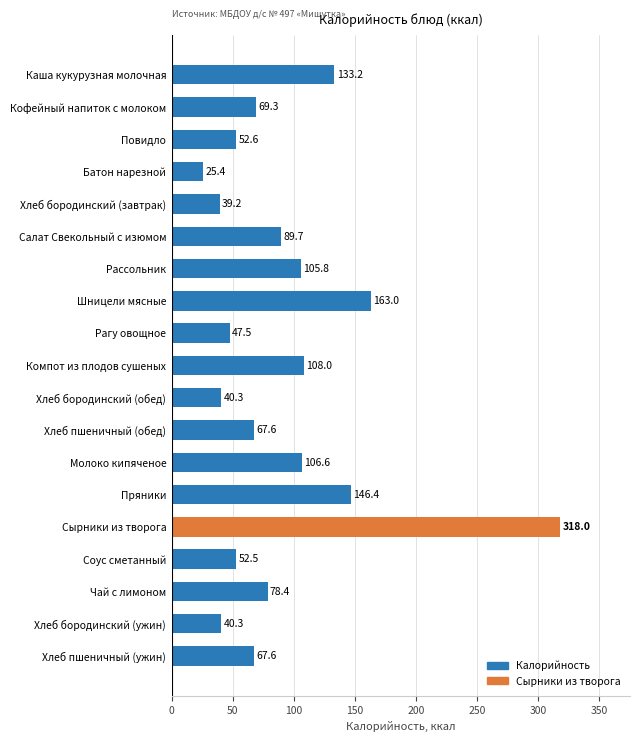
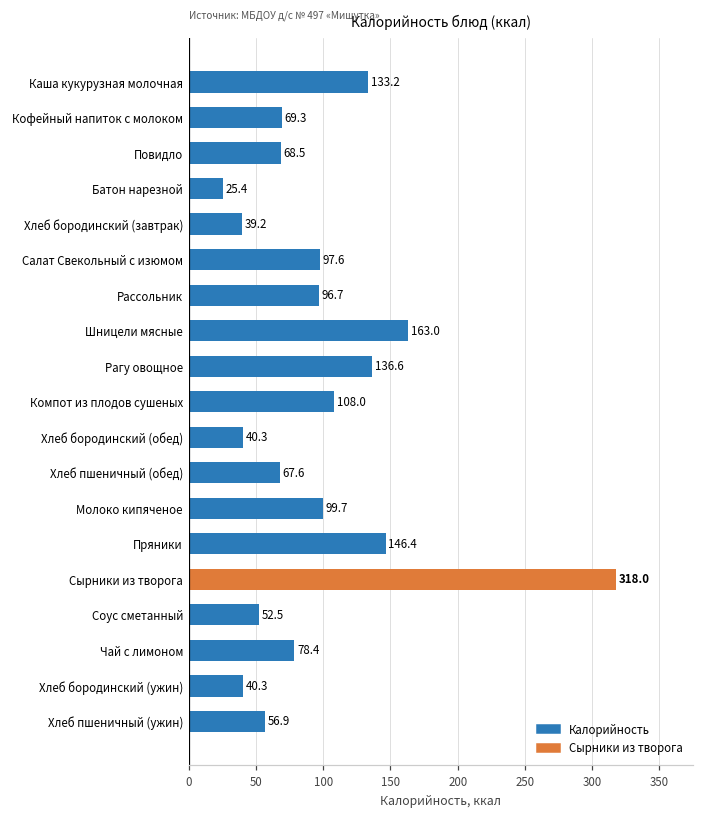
Повидло: 52.6 -> 68.5
Салат Свекольный с изюмом: 89.7 -> 97.6
Рассольник: 105.8 -> 96.7
Рагу овощное: 47.5 -> 136.6
Молоко кипяченое: 106.6 -> 99.7
Хлеб пшеничный (ужин): 67.6 -> 56.9
